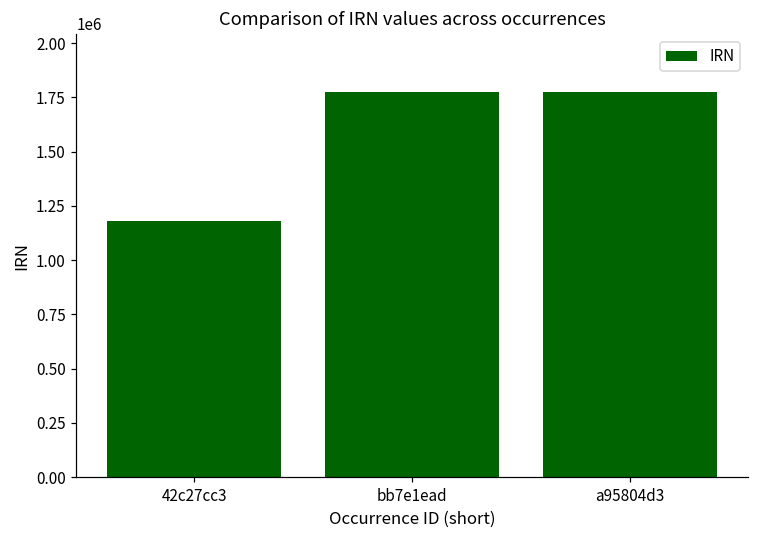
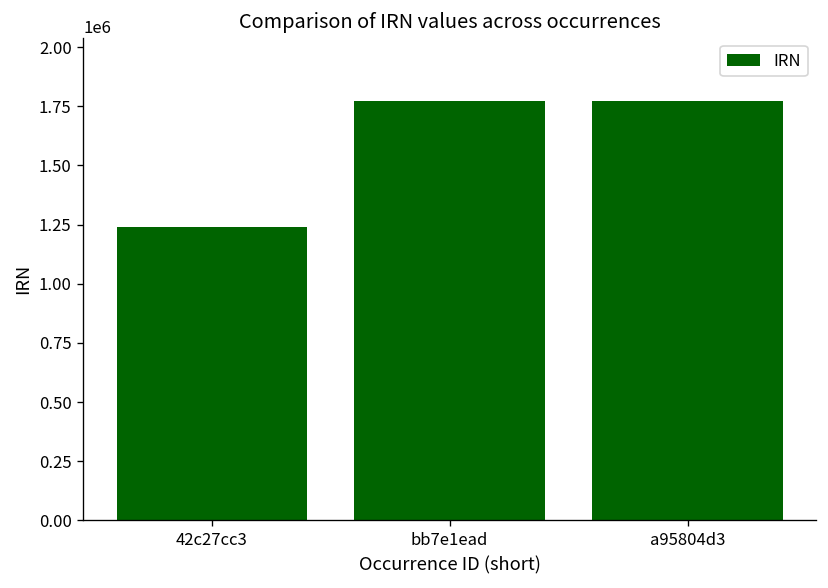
42c27cc3: 1180000 -> 1240000
